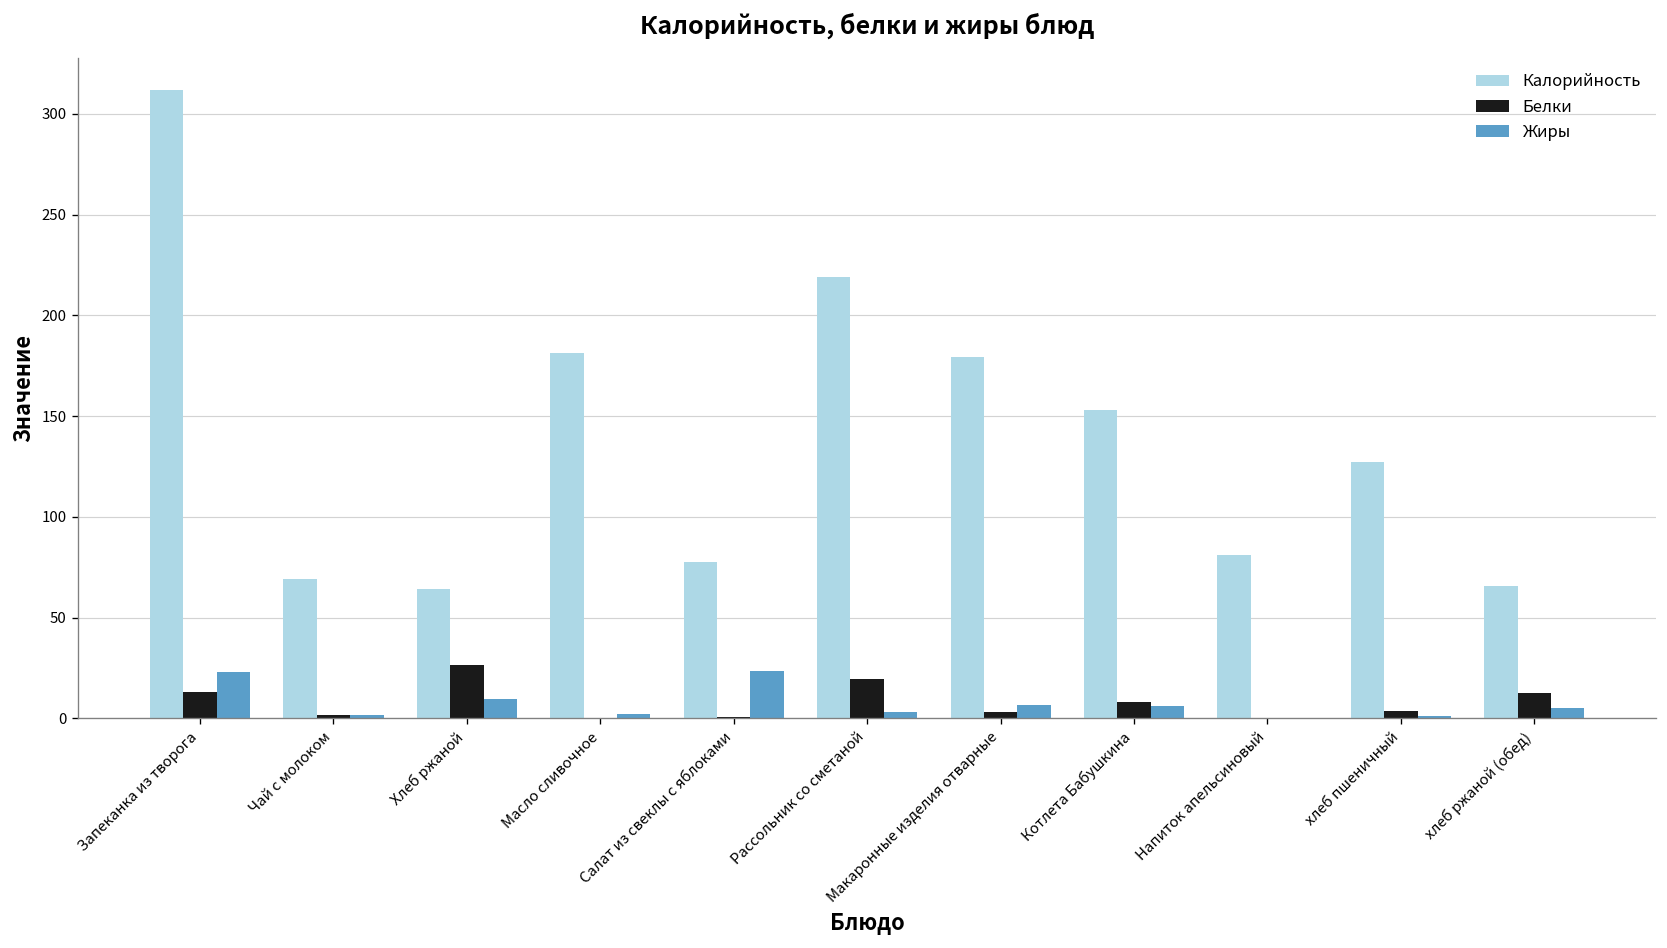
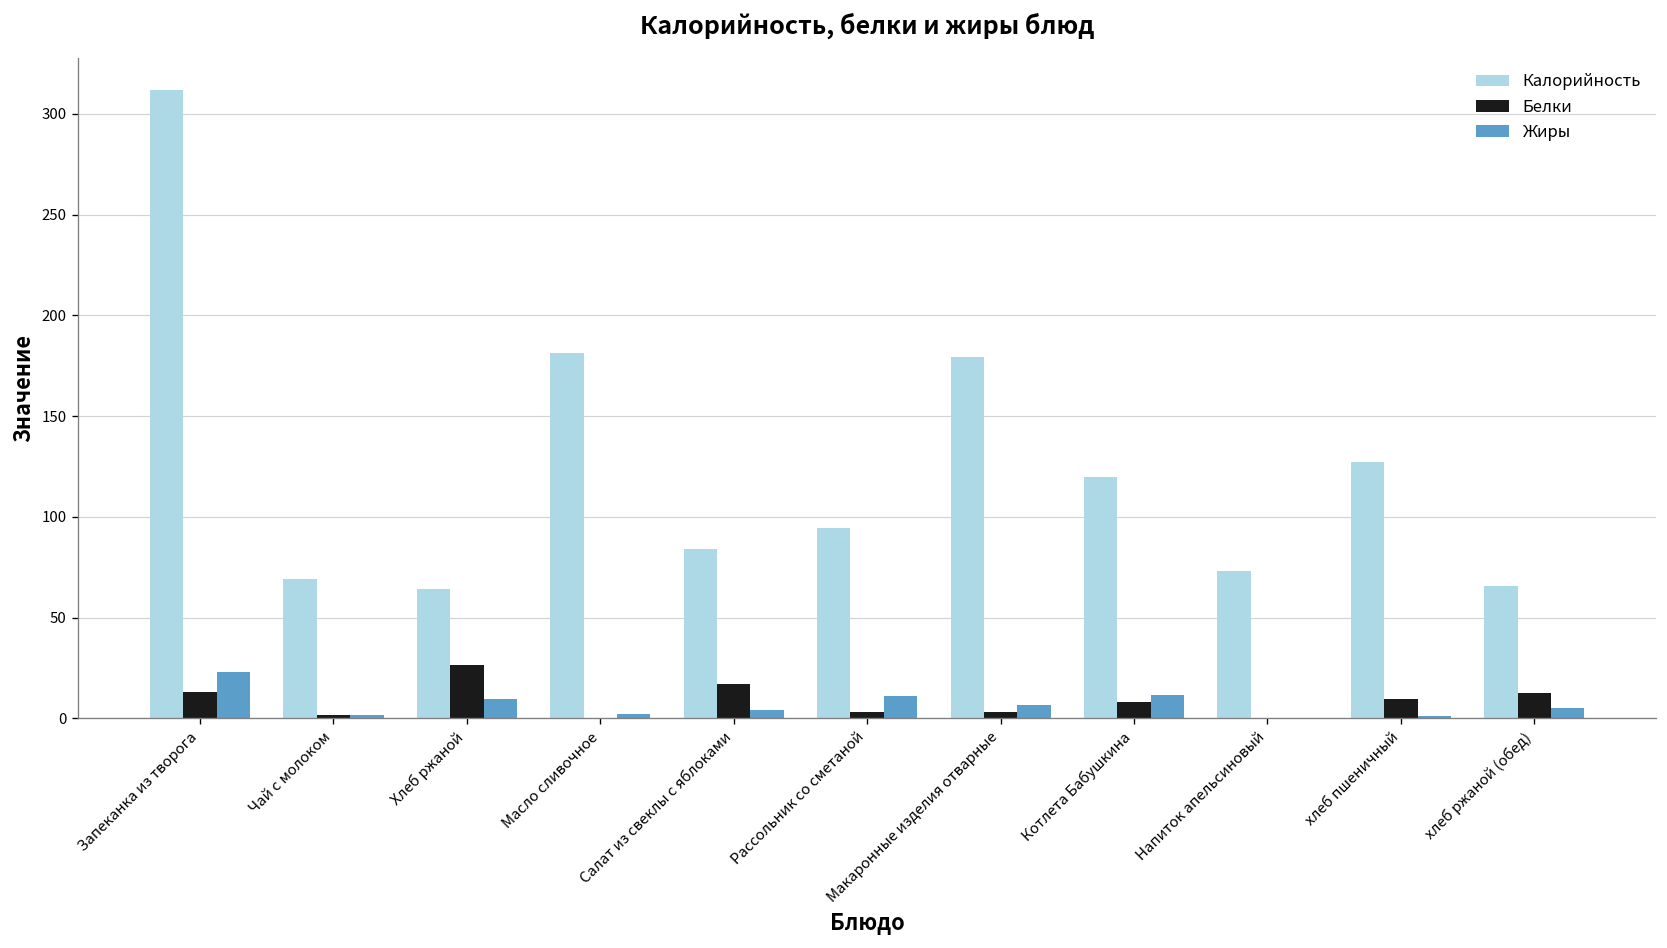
Калорийность, Салат из свеклы с яблоками: 77 -> 84
Белки, Салат из свеклы с яблоками: 1 -> 17
Жиры, Салат из свеклы с яблоками: 23 -> 4
Калорийность, Рассольник со сметаной: 219 -> 95
Белки, Рассольник со сметаной: 20 -> 3
Жиры, Рассольник со сметаной: 3 -> 11
Калорийность, Котлета Бабушкина: 153 -> 120
Жиры, Котлета Бабушкина: 6 -> 12
Калорийность, Напиток апельсиновый: 81 -> 73
Белки, хлеб пшеничный: 4 -> 10
